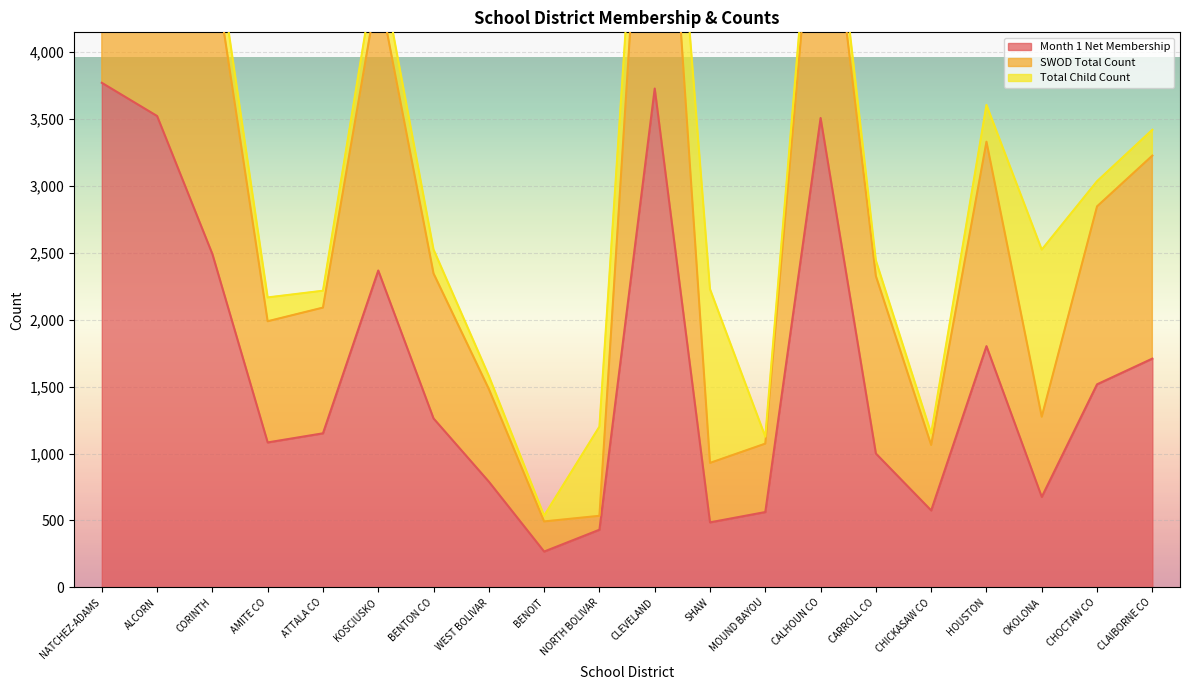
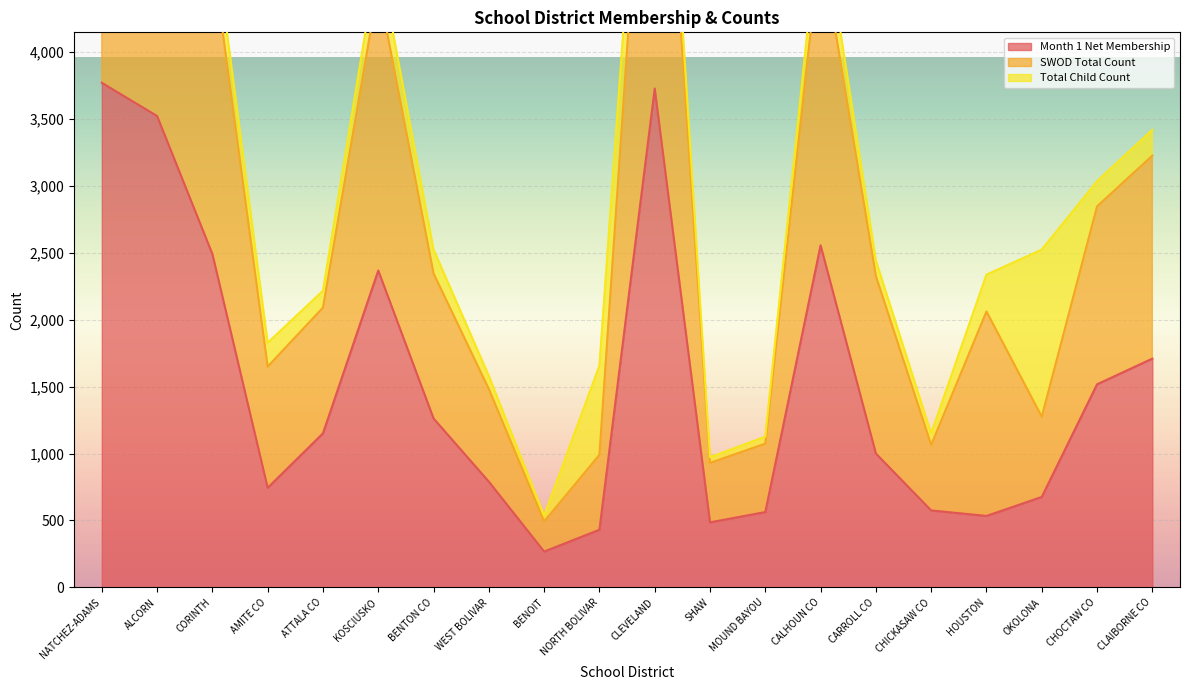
Month 1 Net Membership, AMITE CO: 1,080 -> 740
SWOD Total Count, NORTH BOLIVAR: 100 -> 560
Total Child Count, SHAW: 1,300 -> 40
Month 1 Net Membership, CALHOUN CO: 3,510 -> 2,560
Month 1 Net Membership, HOUSTON: 1,800 -> 530
